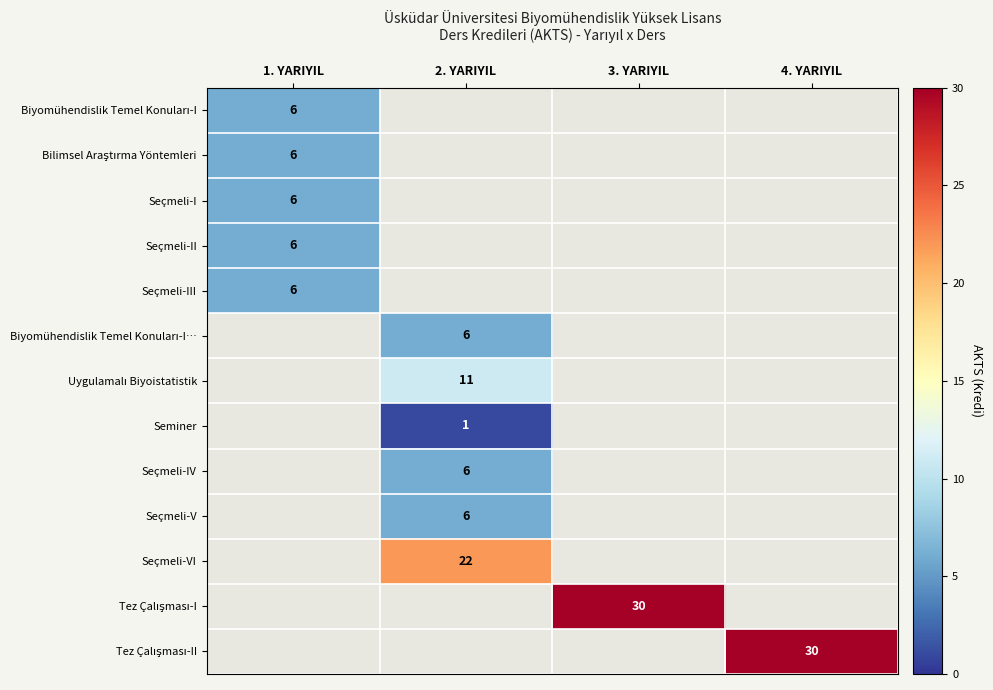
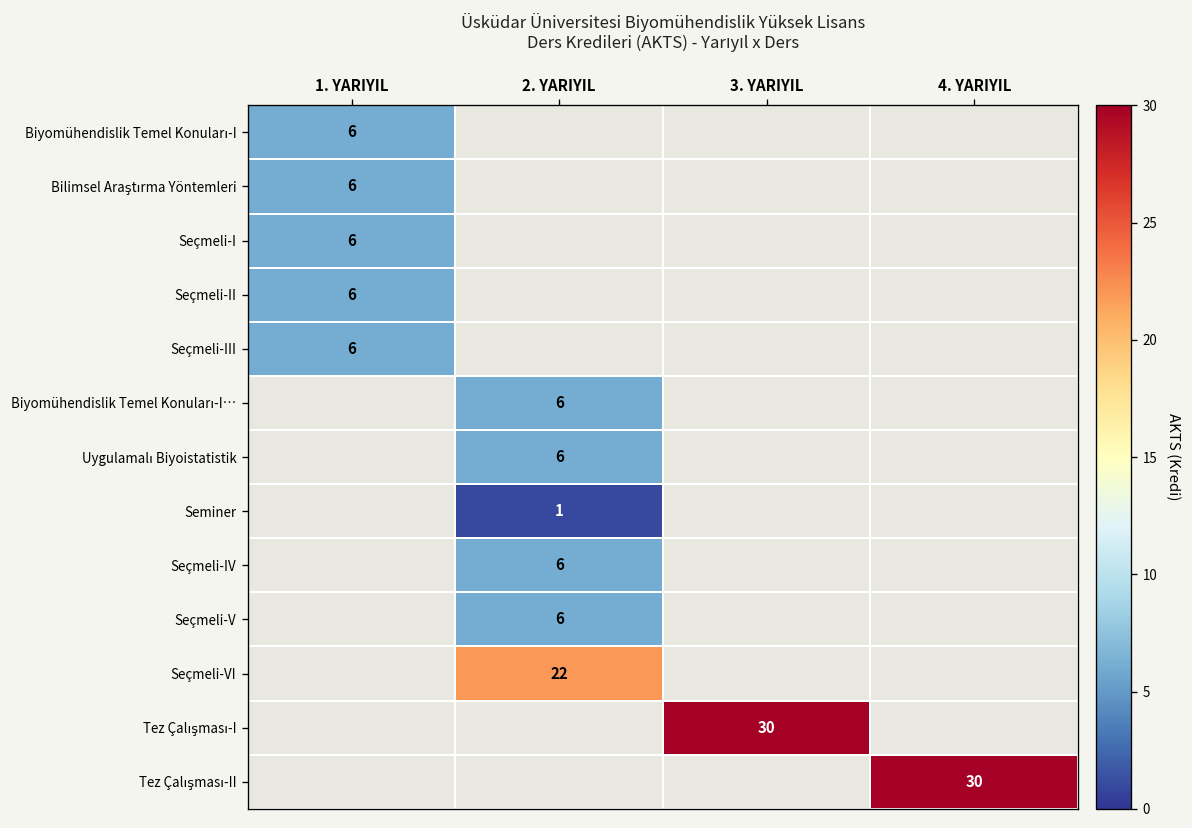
Uygulamalı Biyoistatistik, 2. YARIYIL: 11 -> 6
